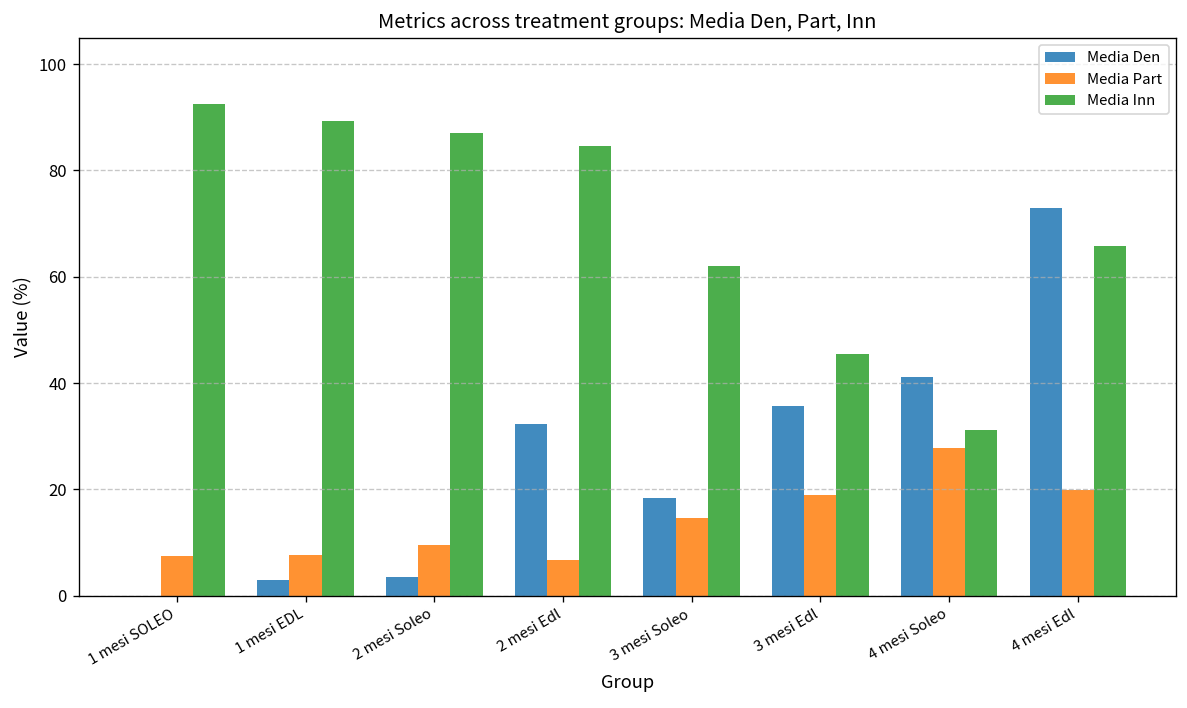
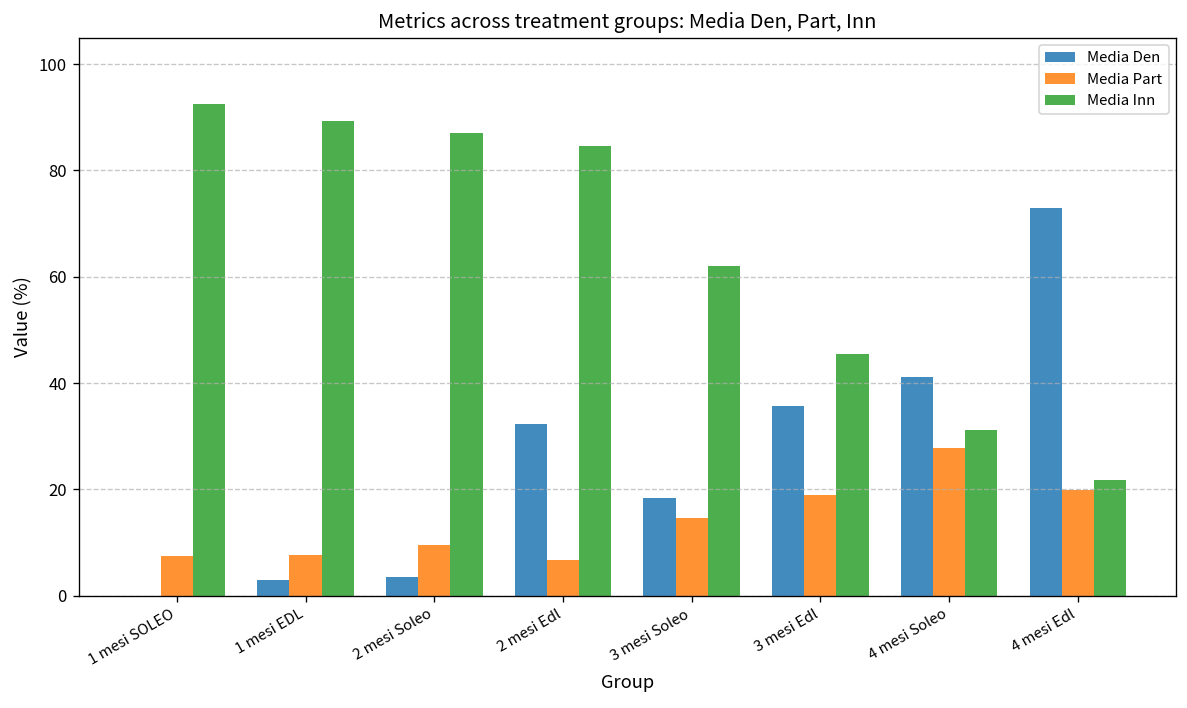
Media Inn, 4 mesi Edl: 66 -> 22
